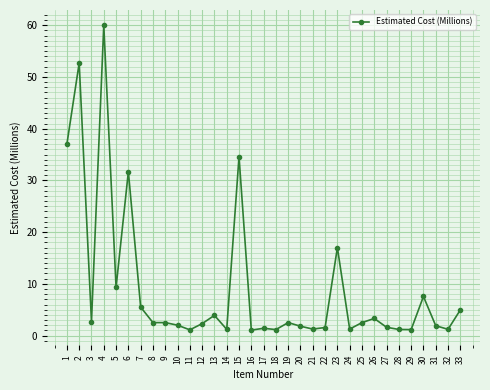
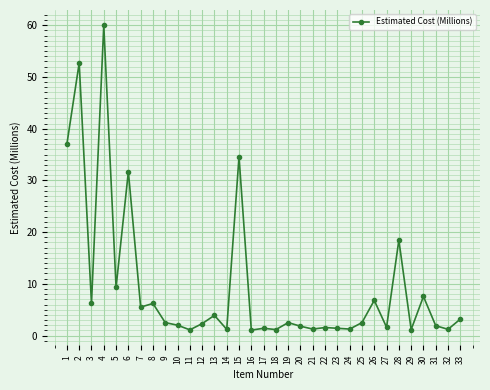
3: 3 -> 6
8: 3 -> 6
23: 17 -> 1
26: 3 -> 7
28: 1 -> 18
33: 5 -> 3
